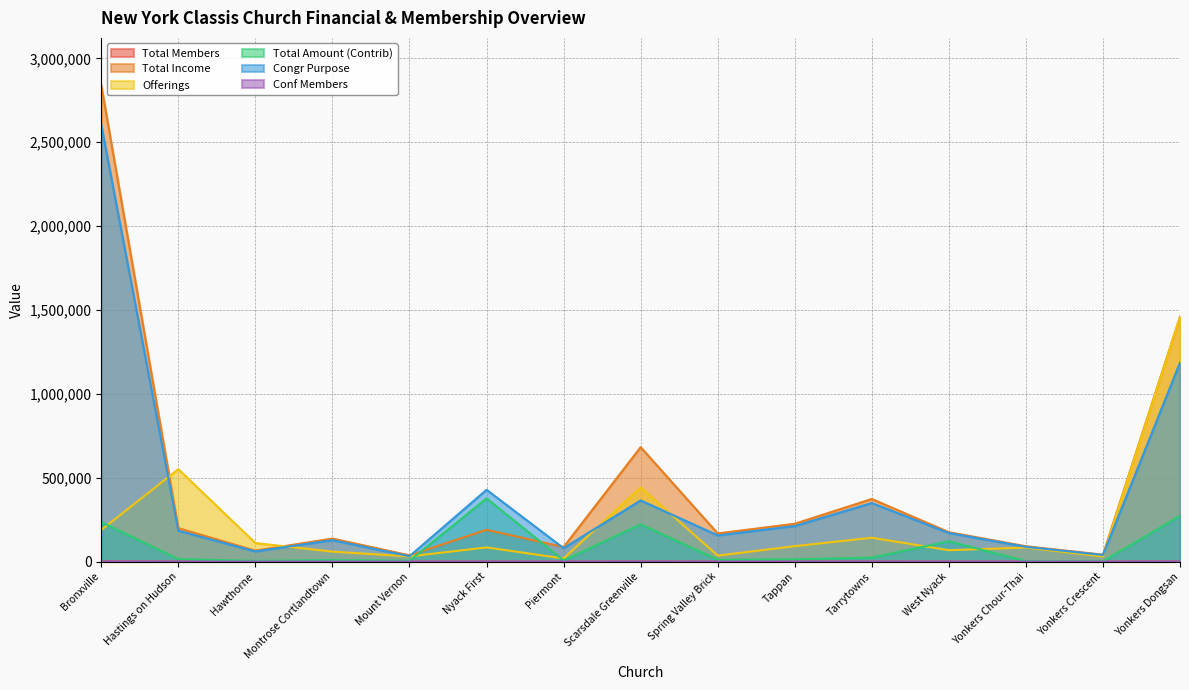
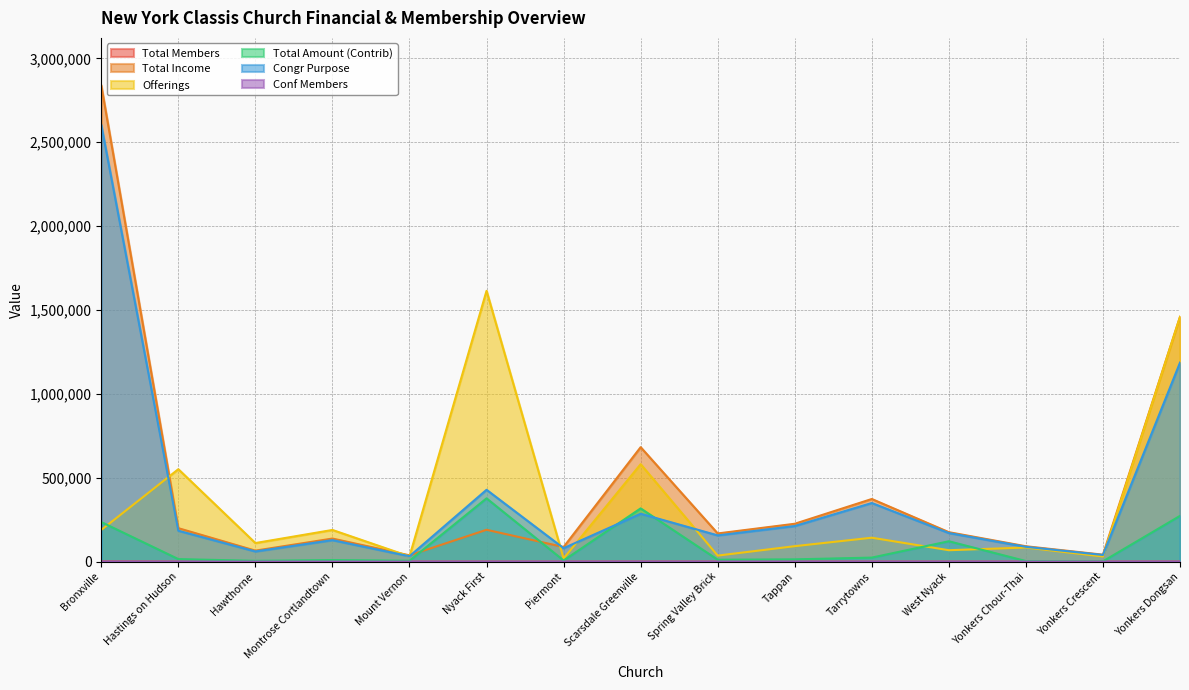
Offerings, Montrose Cortlandtown: 60,000 -> 190,000
Offerings, Nyack First: 80,000 -> 1,610,000
Offerings, Scarsdale Greenville: 440,000 -> 580,000
Total Amount (Contrib), Scarsdale Greenville: 220,000 -> 320,000
Congr Purpose, Scarsdale Greenville: 360,000 -> 290,000
